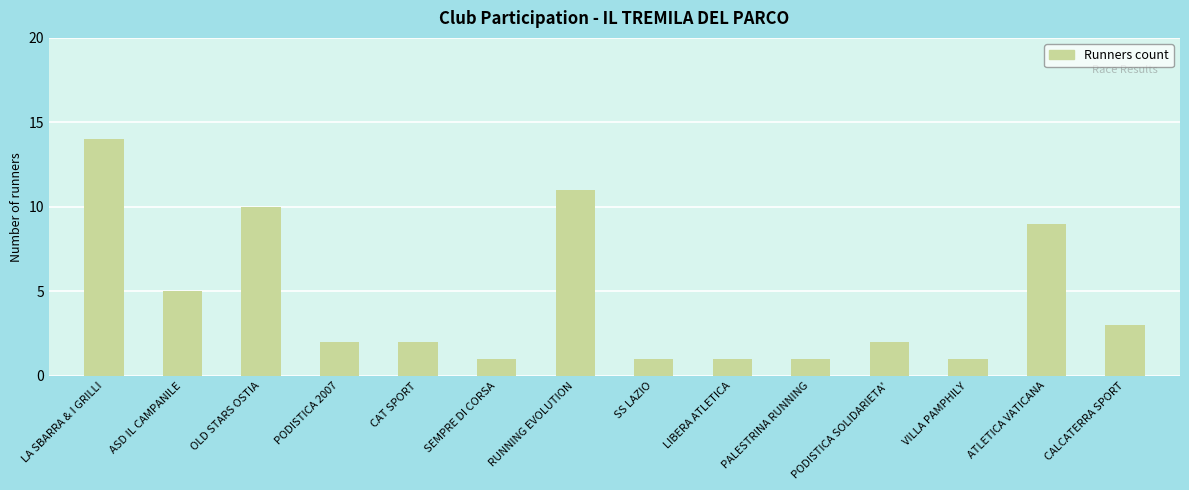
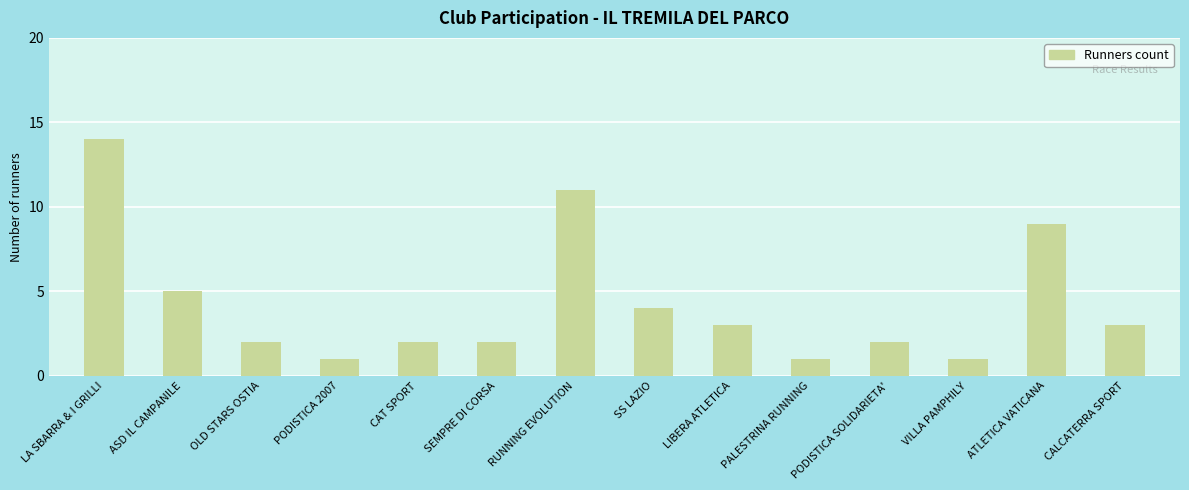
OLD STARS OSTIA: 10 -> 2
PODISTICA 2007: 2 -> 1
SEMPRE DI CORSA: 1 -> 2
SS LAZIO: 1 -> 4
LIBERA ATLETICA: 1 -> 3
